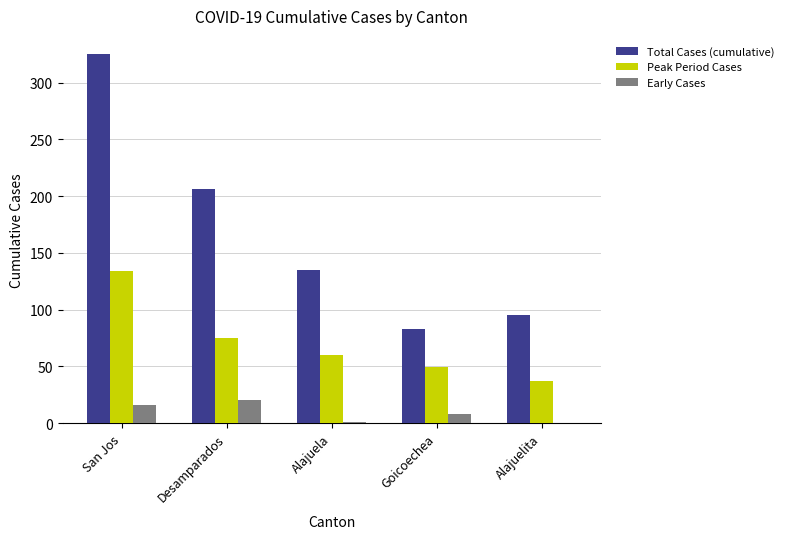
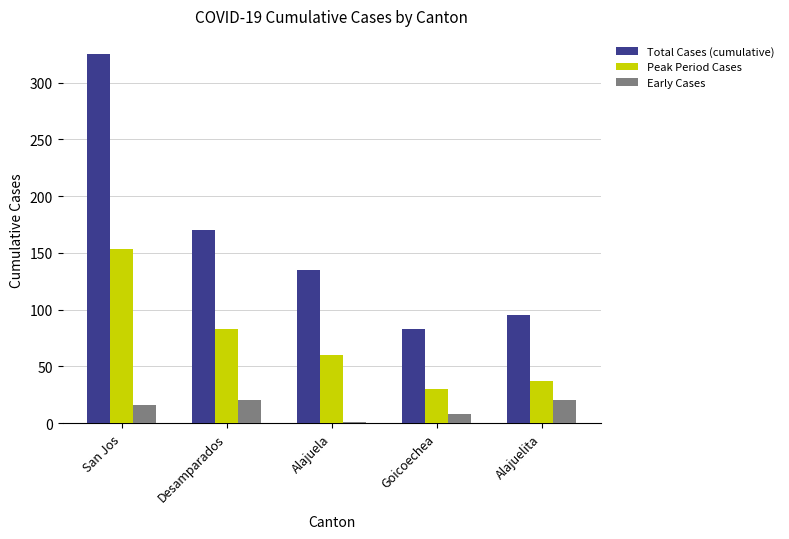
Peak Period Cases, San Jos: 134 -> 153
Total Cases (cumulative), Desamparados: 206 -> 170
Peak Period Cases, Desamparados: 75 -> 83
Peak Period Cases, Goicoechea: 49 -> 30
Early Cases, Alajuelita: 0 -> 20
